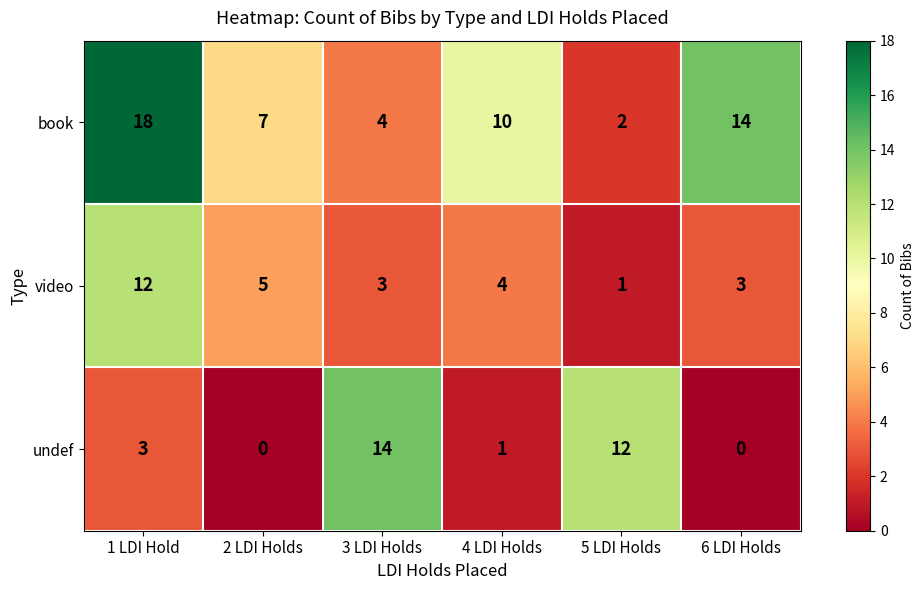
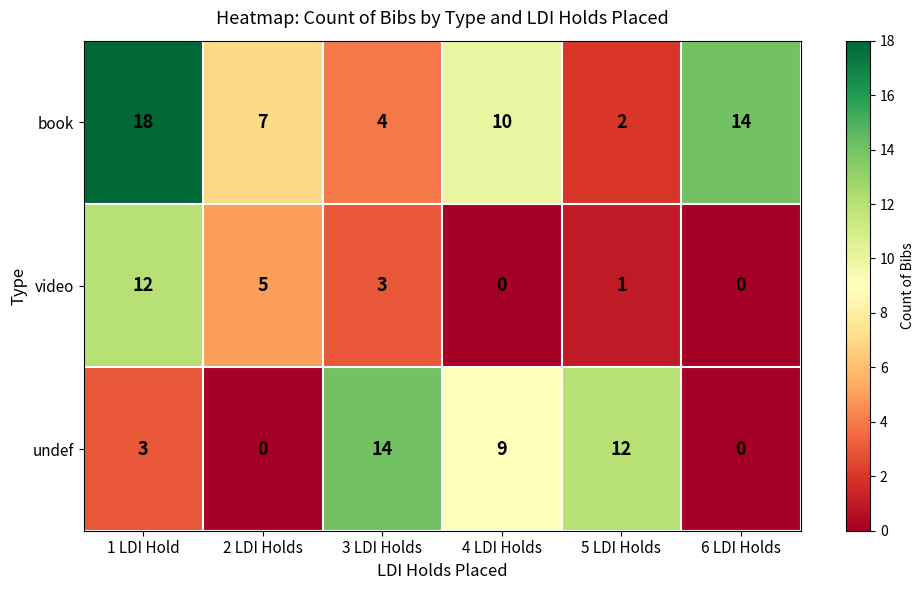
video, 4 LDI Holds: 4 -> 0
video, 6 LDI Holds: 3 -> 0
undef, 4 LDI Holds: 1 -> 9
